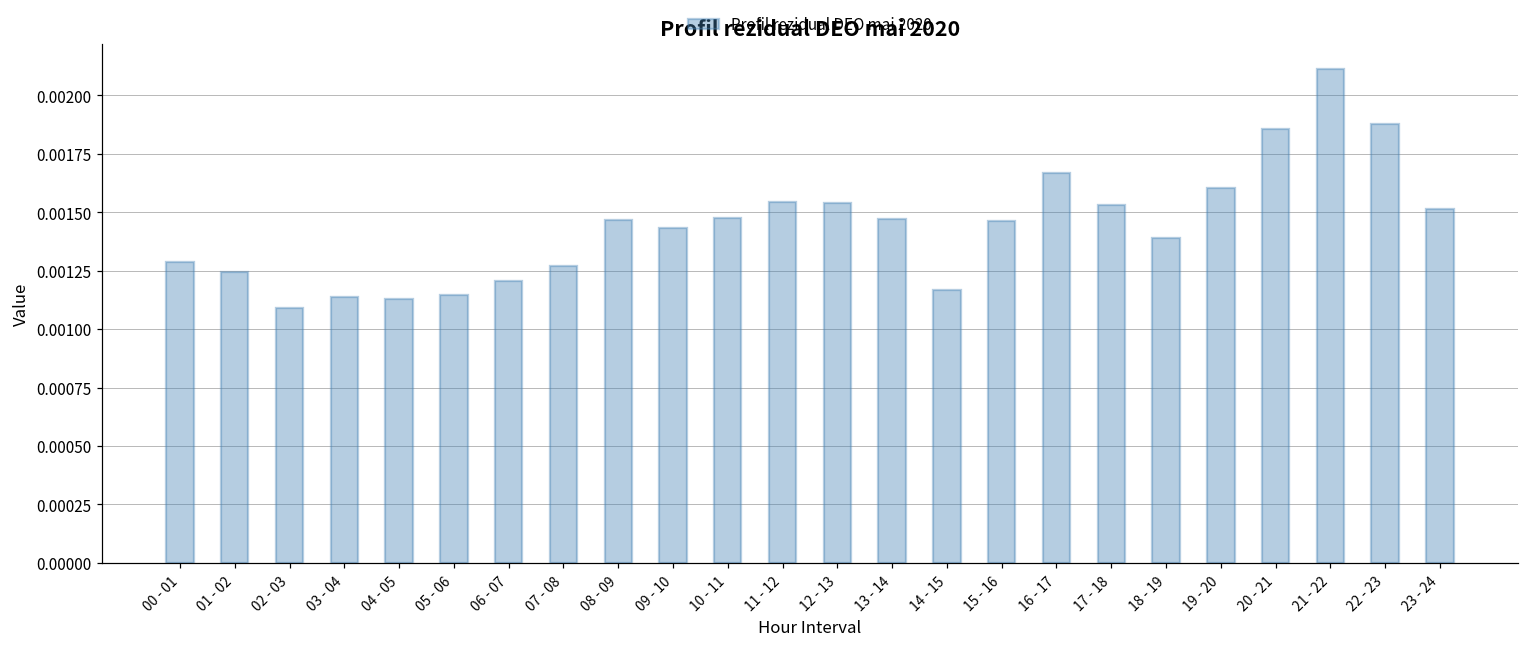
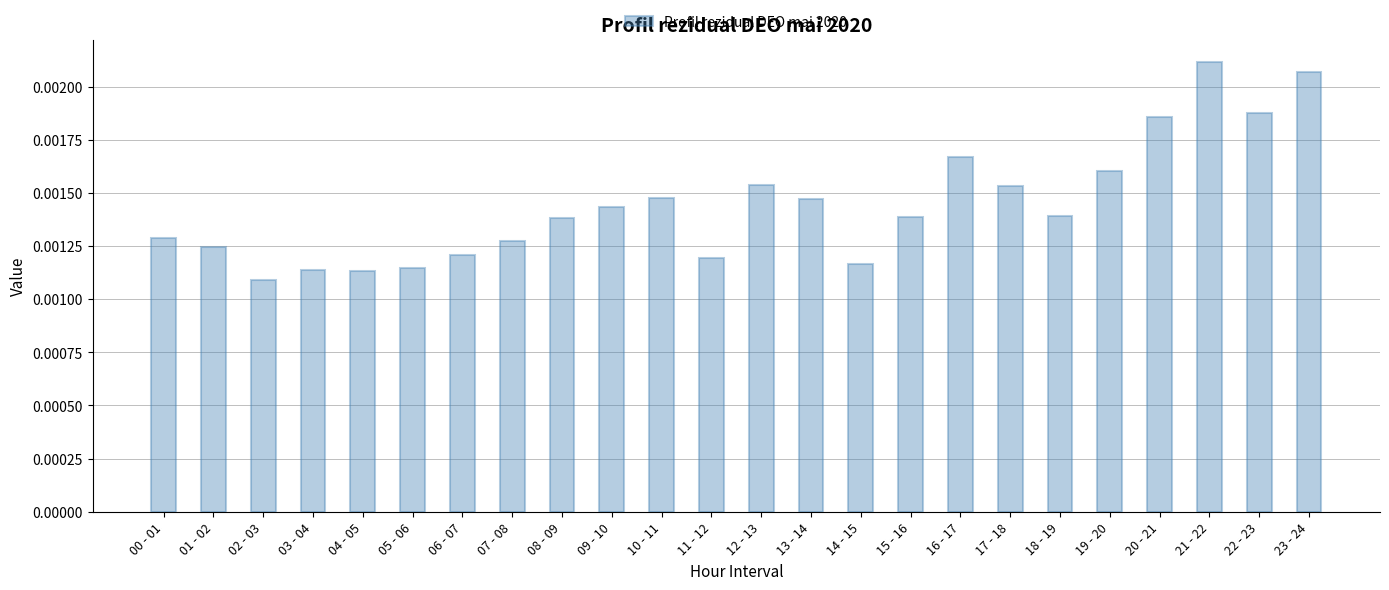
08 - 09: 0.00147 -> 0.00138
11 - 12: 0.00154 -> 0.00119
15 - 16: 0.00146 -> 0.00139
23 - 24: 0.00151 -> 0.00207
